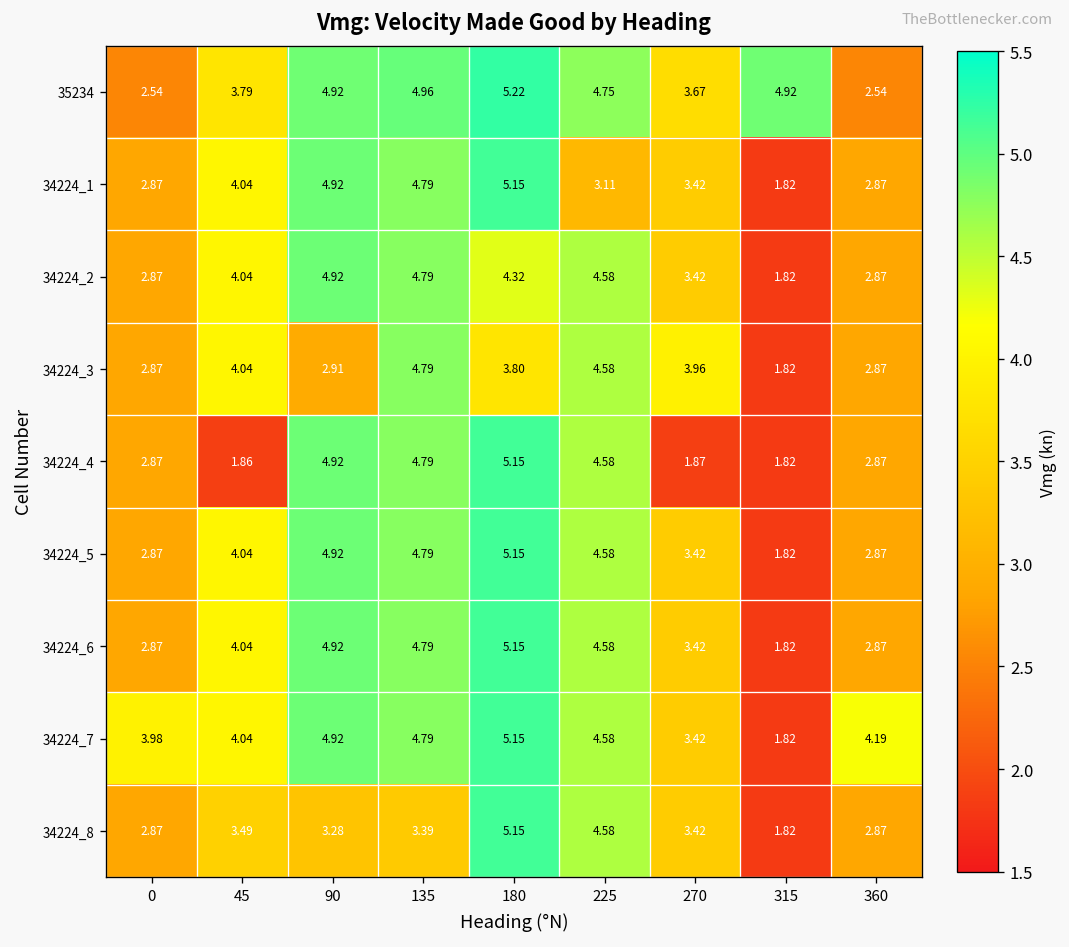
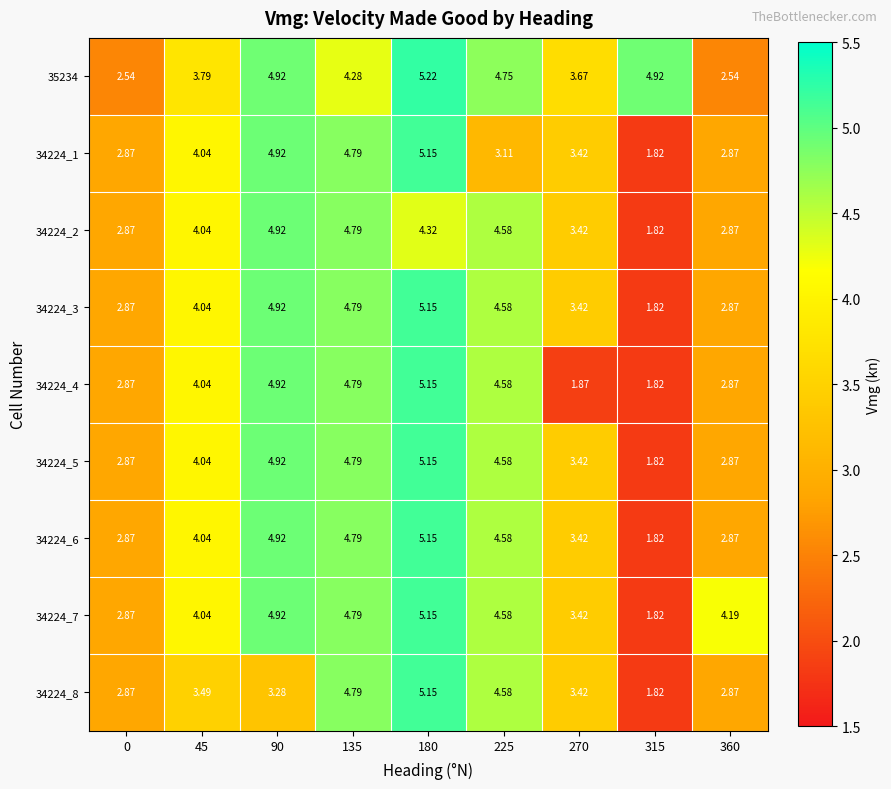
35234, 135: 4.96 -> 4.28
34224_3, 90: 2.91 -> 4.92
34224_3, 180: 3.80 -> 5.15
34224_3, 270: 3.96 -> 3.42
34224_4, 45: 1.86 -> 4.04
34224_7, 0: 3.98 -> 2.87
34224_8, 135: 3.39 -> 4.79
